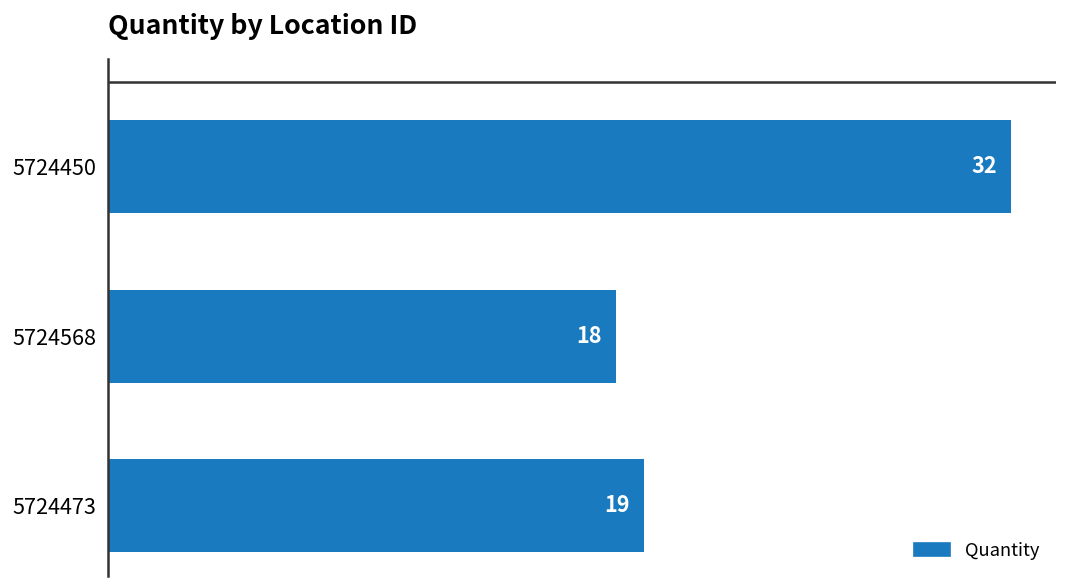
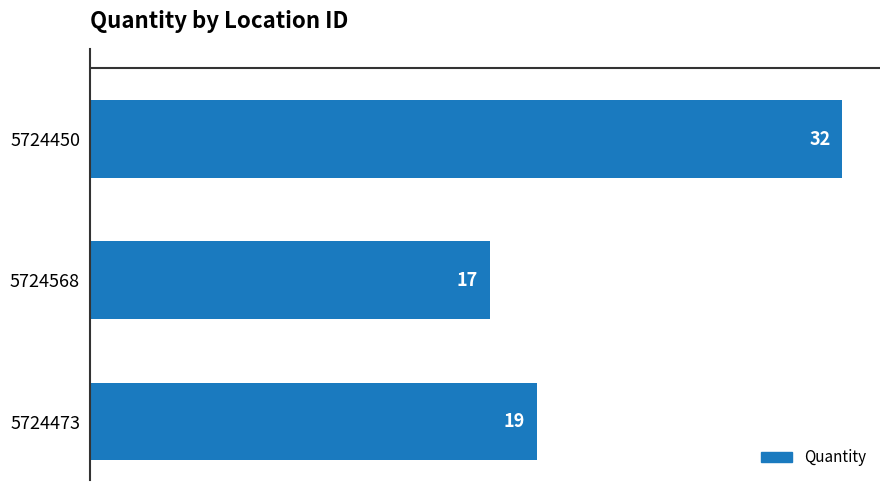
5724568: 18 -> 17
